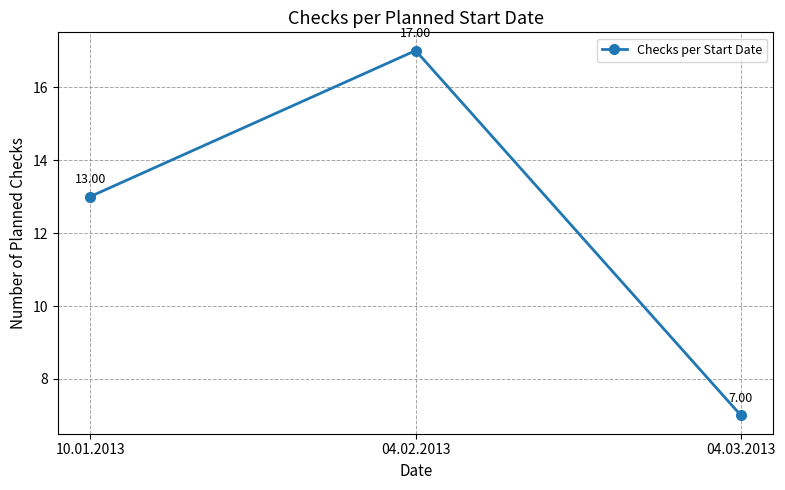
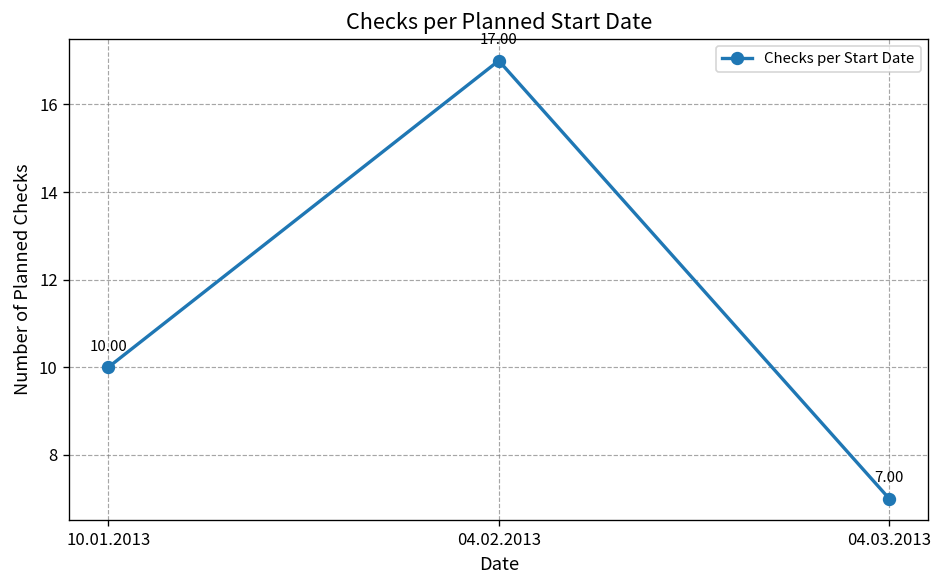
10.01.2013: 13.00 -> 10.00
